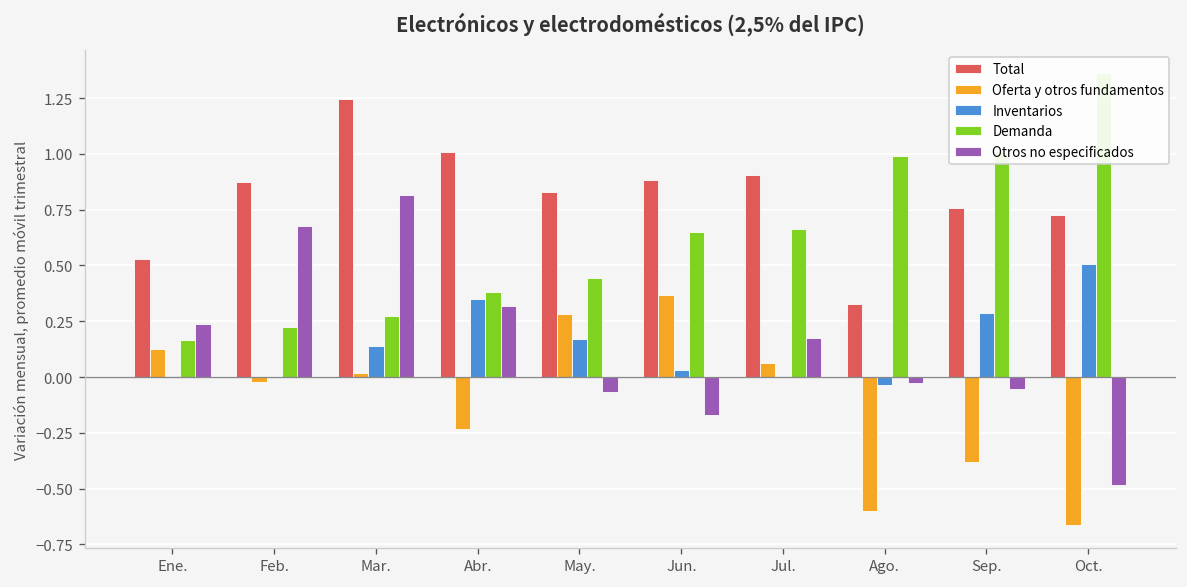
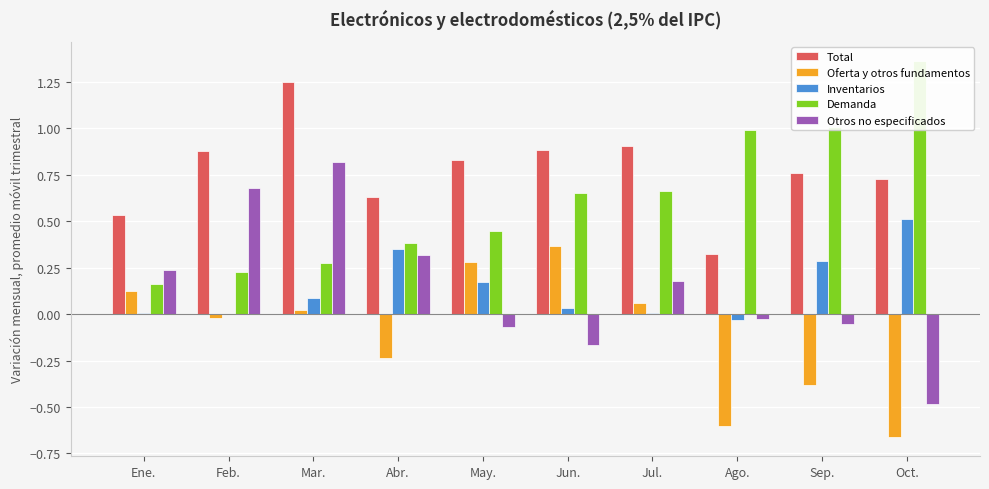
Inventarios, Mar.: 0.14 -> 0.09
Total, Abr.: 1.01 -> 0.63
